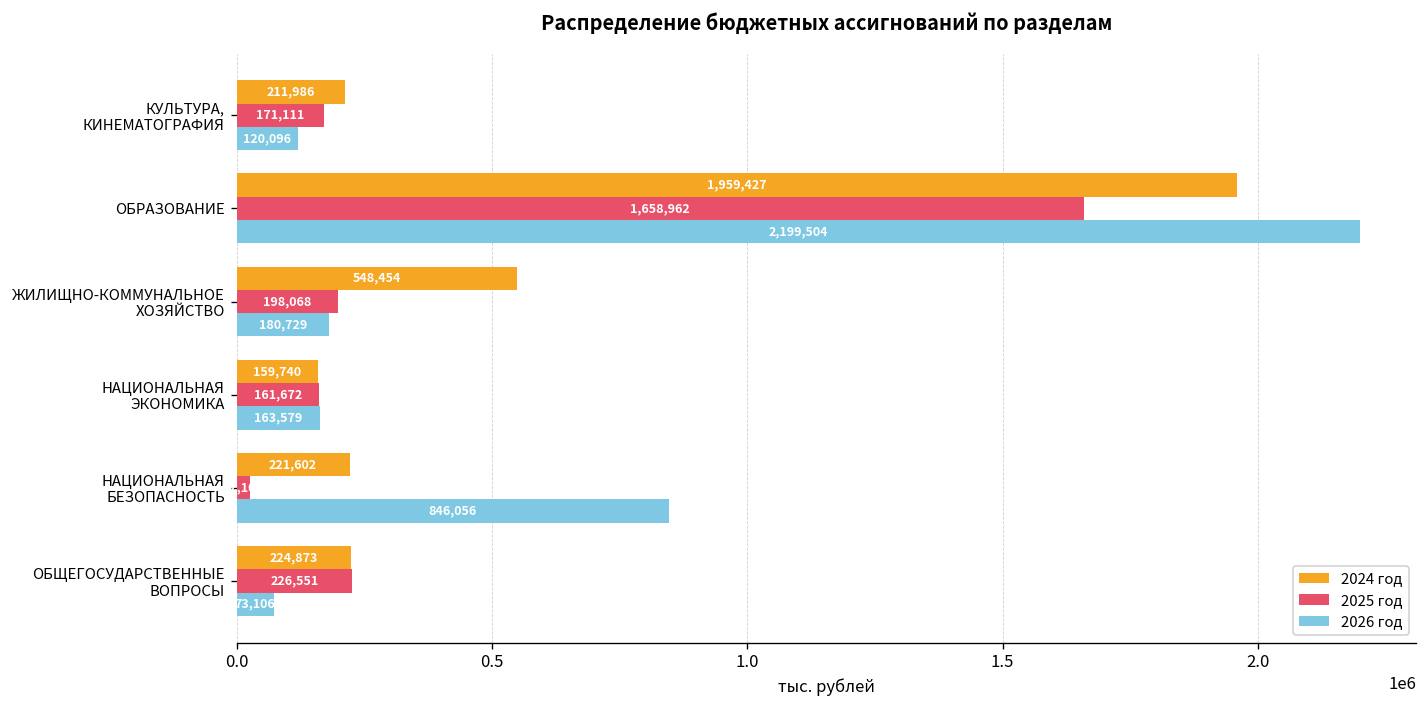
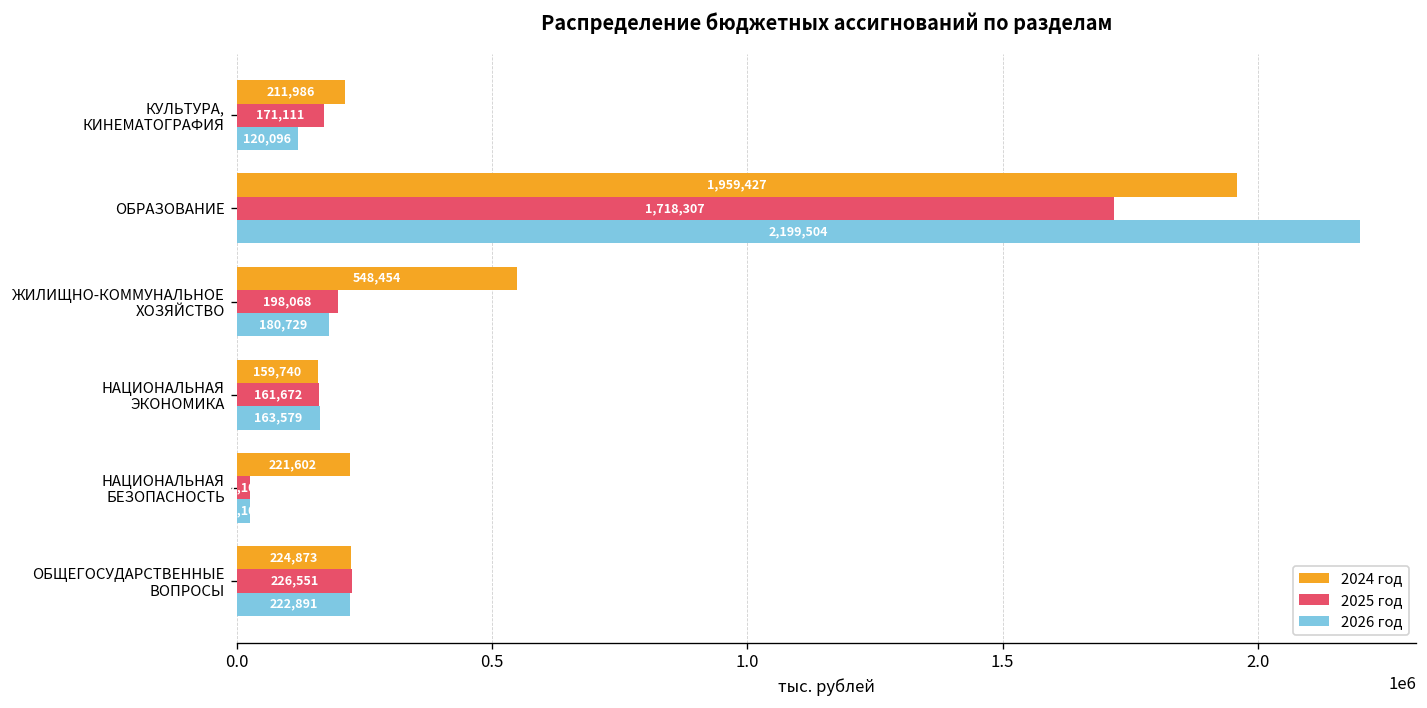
2025 год, ОБРАЗОВАНИЕ: 1,658,962 -> 1,718,307
2026 год, НАЦИОНАЛЬНАЯ БЕЗОПАСНОСТЬ: 850000 -> 30000
2026 год, ОБЩЕГОСУДАРСТВЕННЫЕ ВОПРОСЫ: 73,106 -> 222,891
